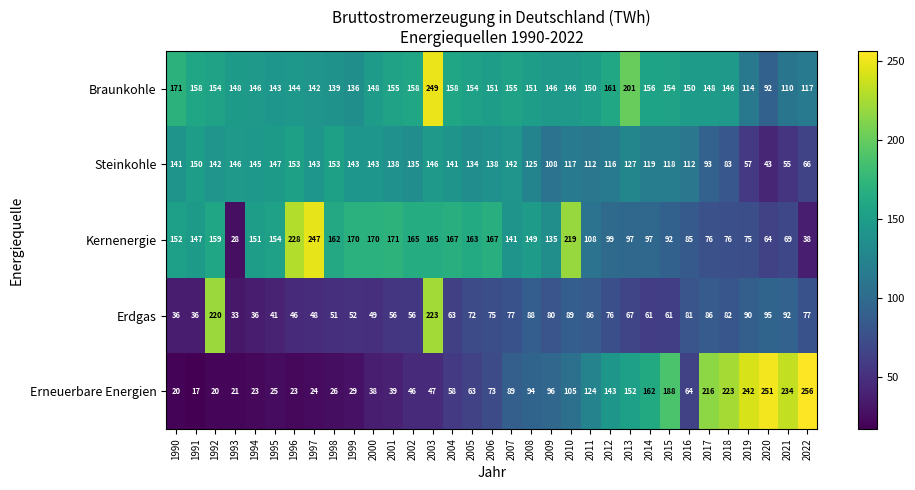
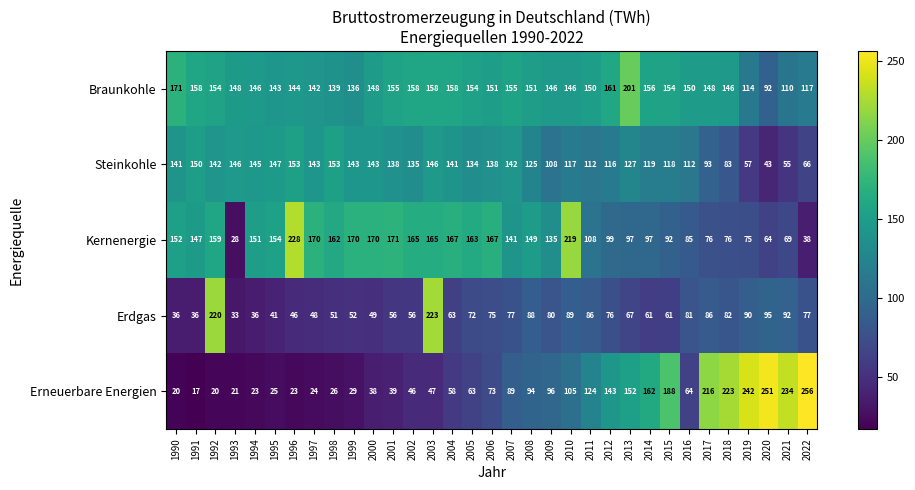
Braunkohle, 2003: 249 -> 158
Kernenergie, 1997: 247 -> 170
